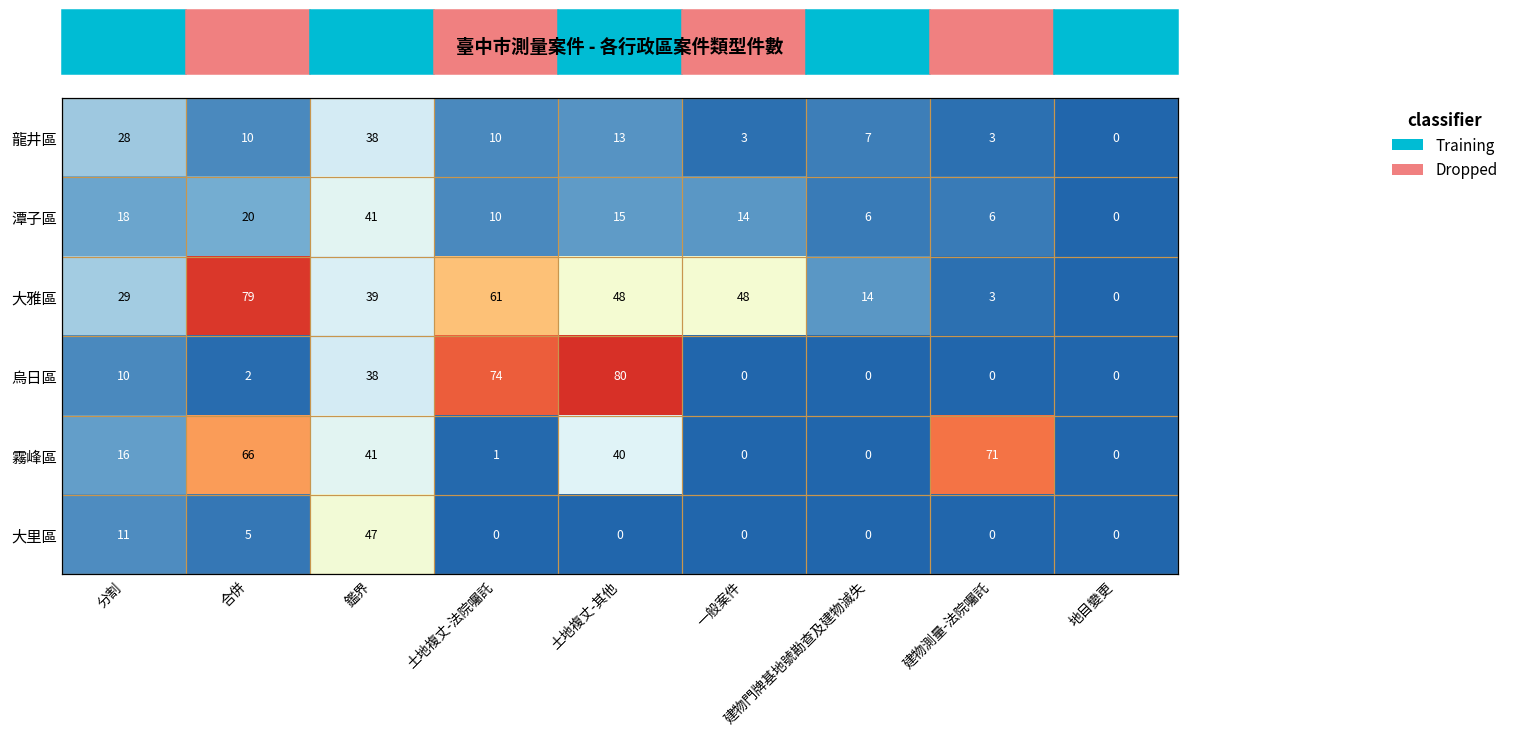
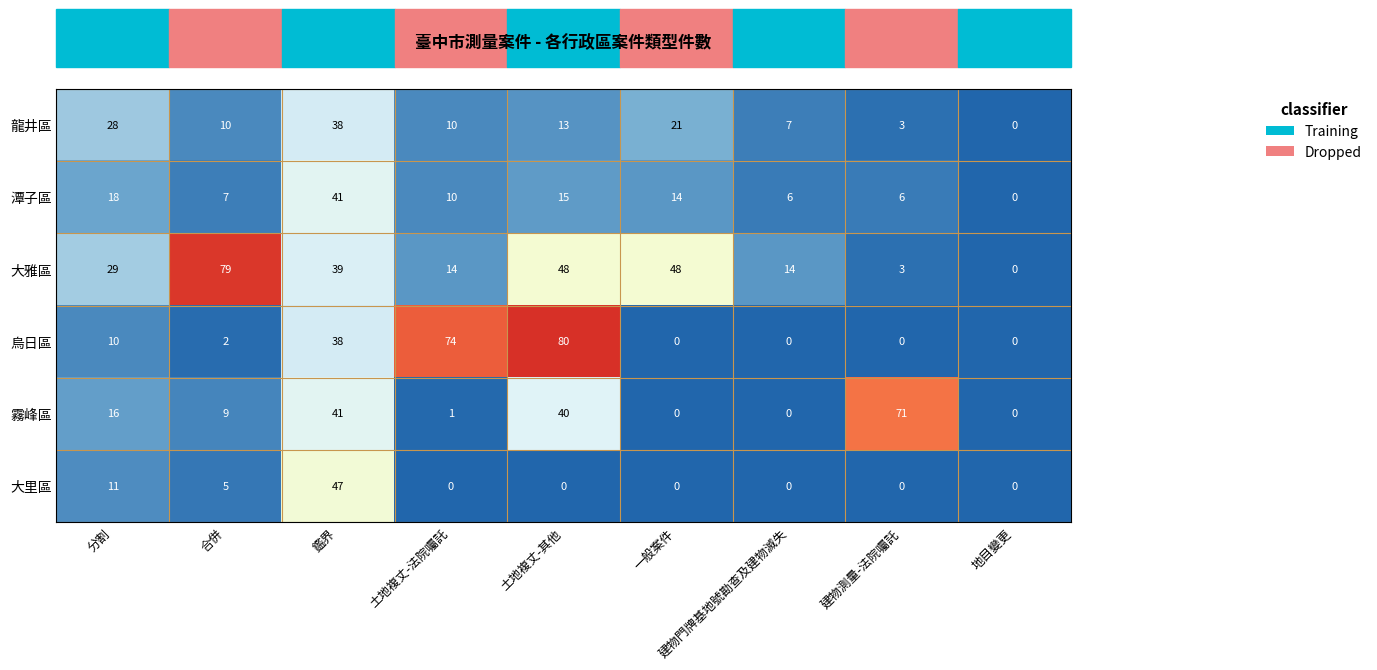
龍井區, 一般案件: 3 -> 21
潭子區, 合併: 20 -> 7
大雅區, 土地複丈-法院囑託: 61 -> 14
霧峰區, 合併: 66 -> 9
